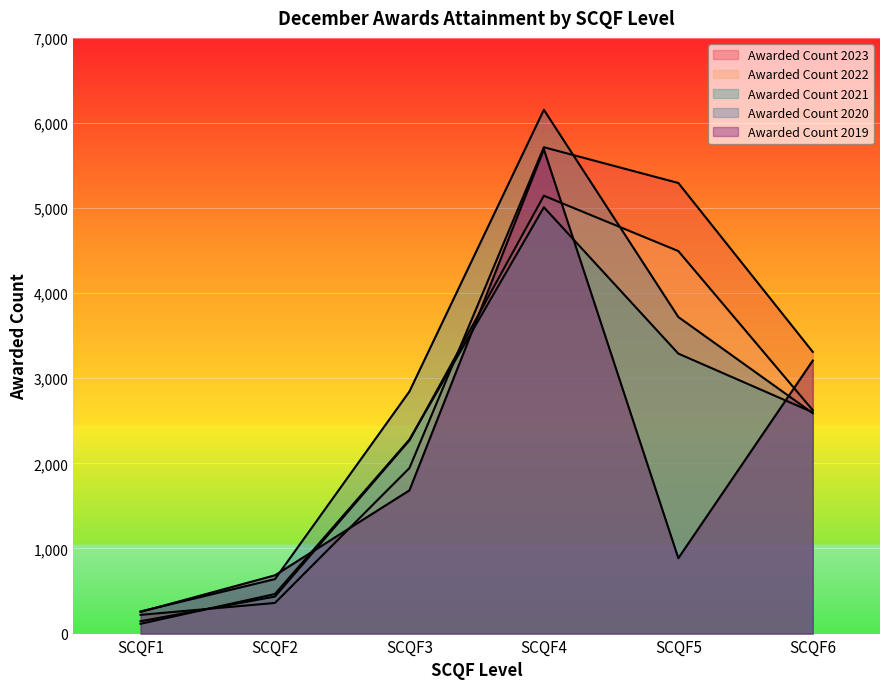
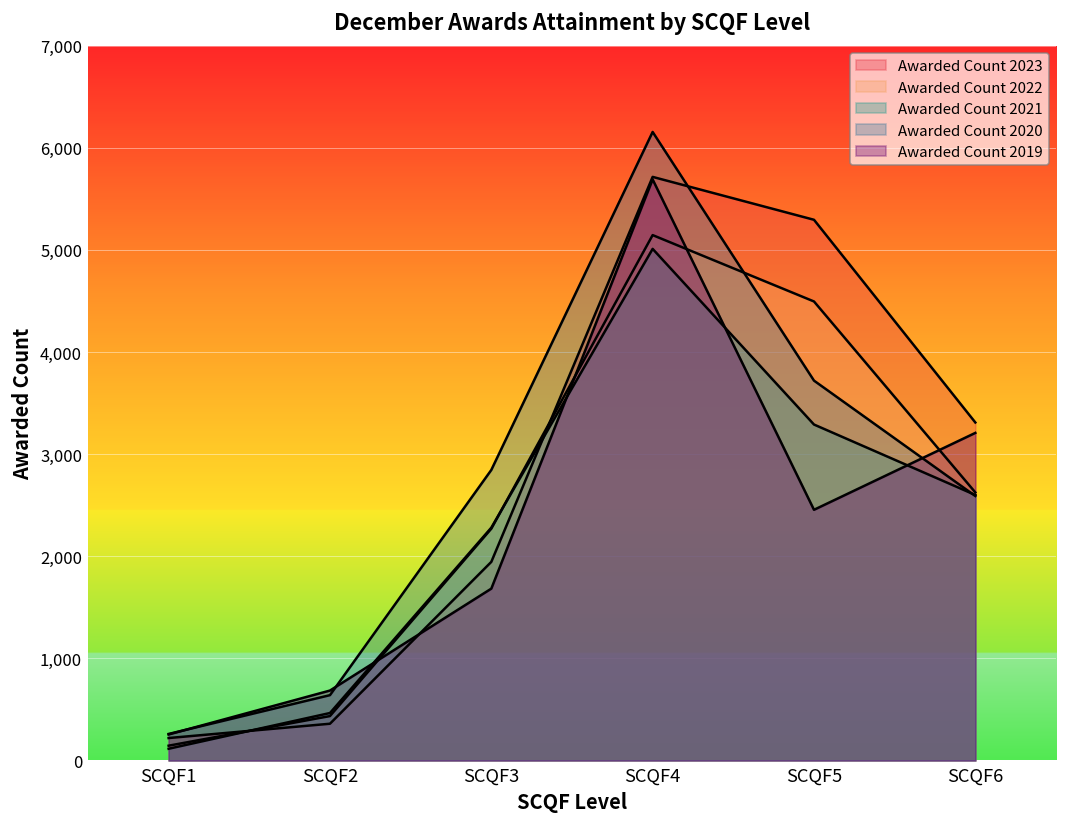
Awarded Count 2019, SCQF5: 900 -> 2,500
